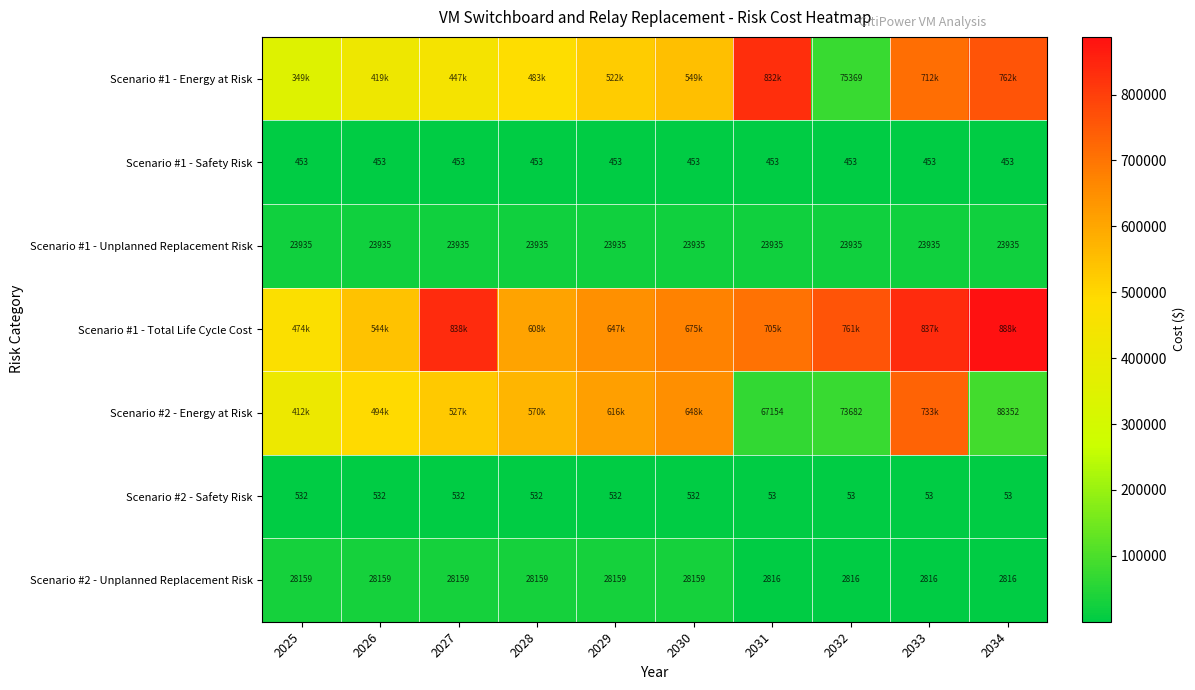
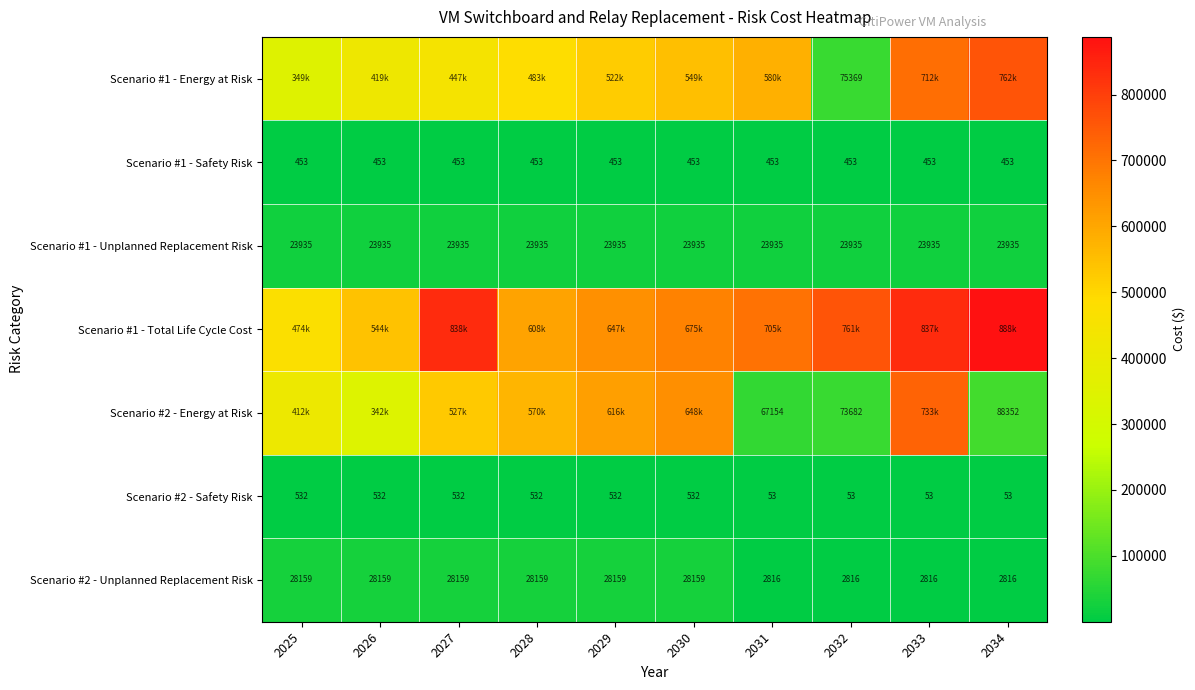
Scenario #1 - Energy at Risk, 2031: 832k -> 580k
Scenario #2 - Energy at Risk, 2026: 494k -> 342k
